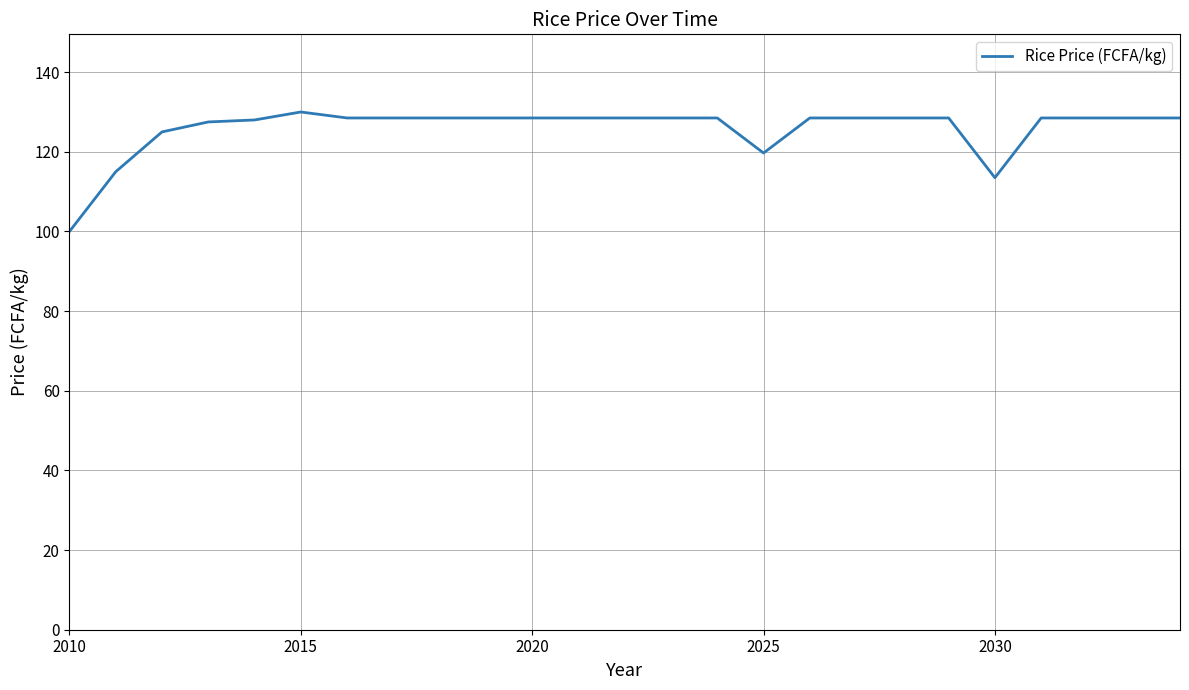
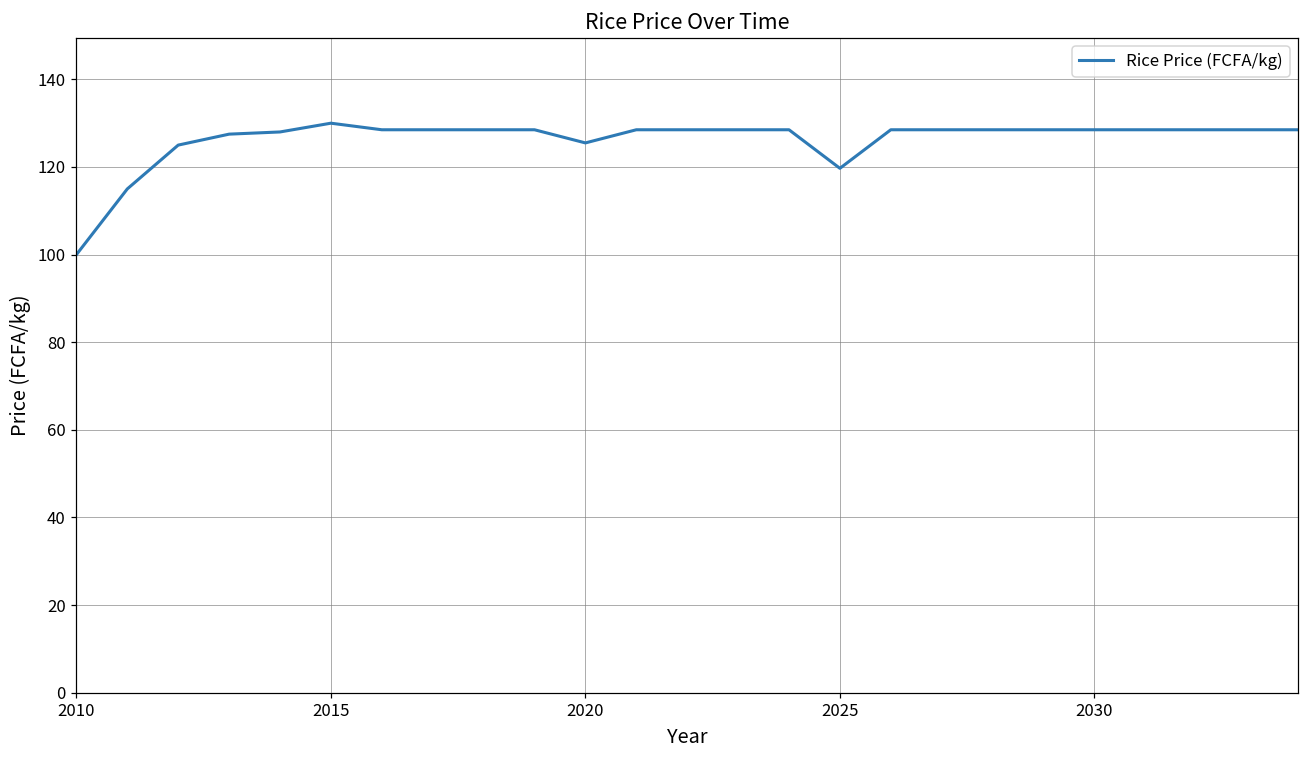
2020: 129 -> 126
2030: 114 -> 129
